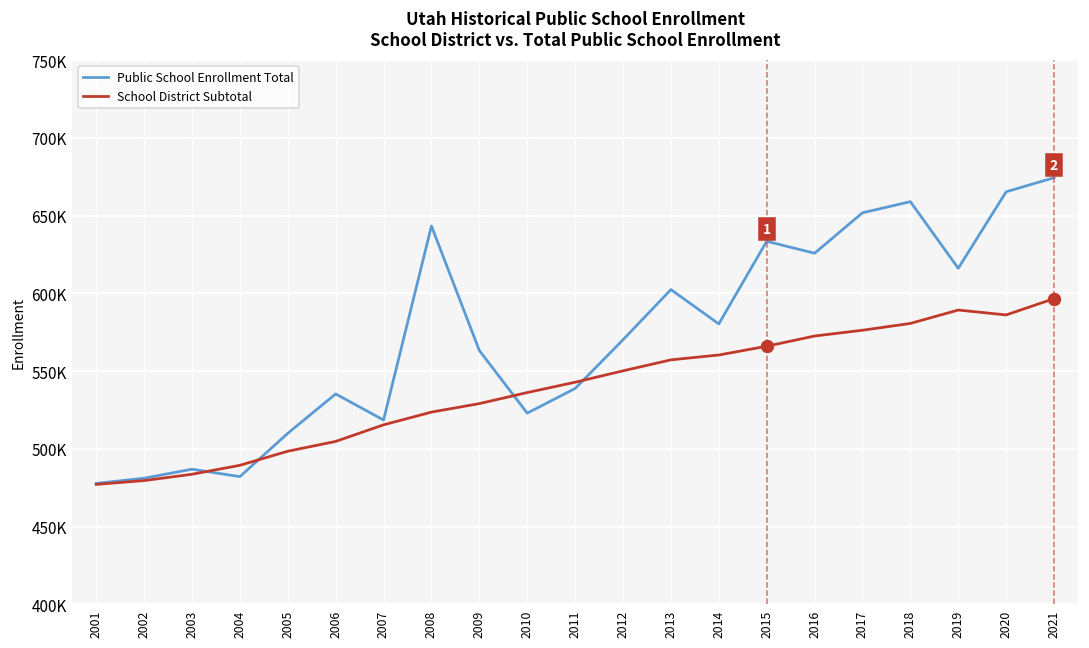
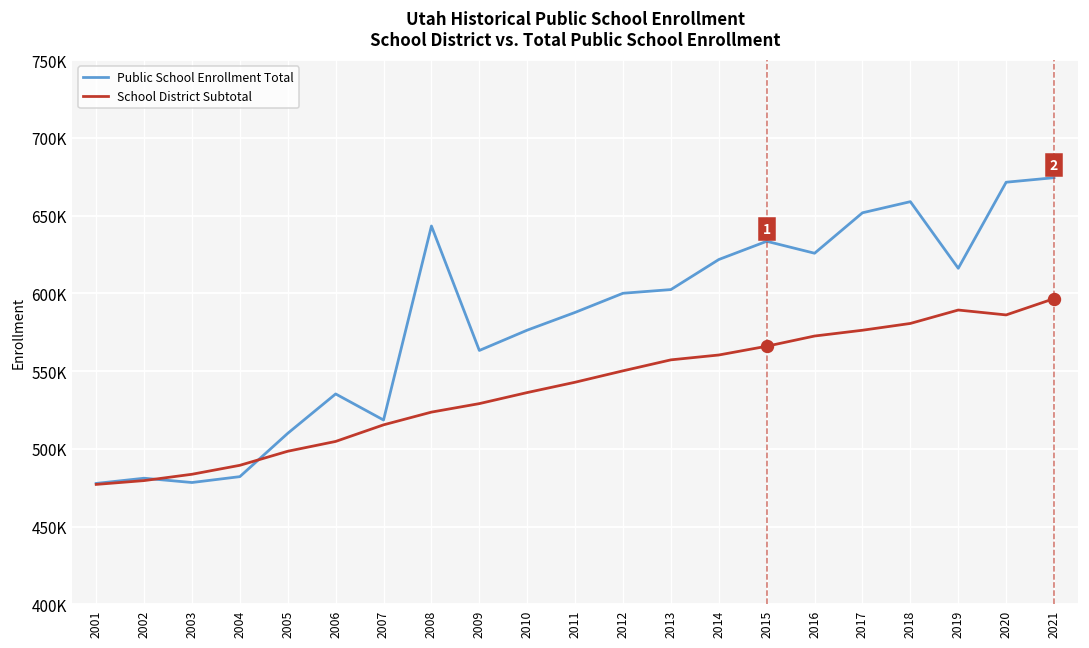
Public School Enrollment Total, 2003: 487000 -> 478000
Public School Enrollment Total, 2010: 523000 -> 576000
Public School Enrollment Total, 2011: 539000 -> 588000
Public School Enrollment Total, 2012: 570000 -> 600000
Public School Enrollment Total, 2014: 580000 -> 622000
Public School Enrollment Total, 2020: 665000 -> 671000
